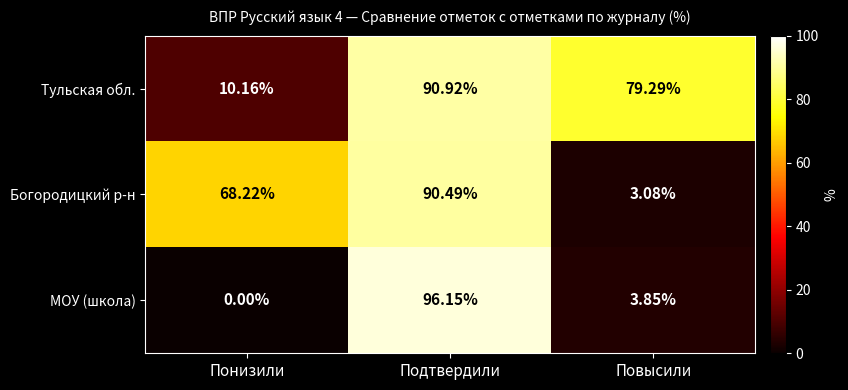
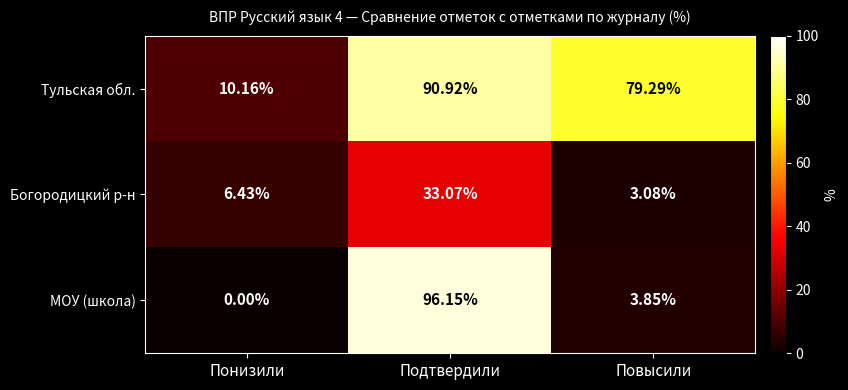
Богородицкий р-н, Понизили: 68.22% -> 6.43%
Богородицкий р-н, Подтвердили: 90.49% -> 33.07%
